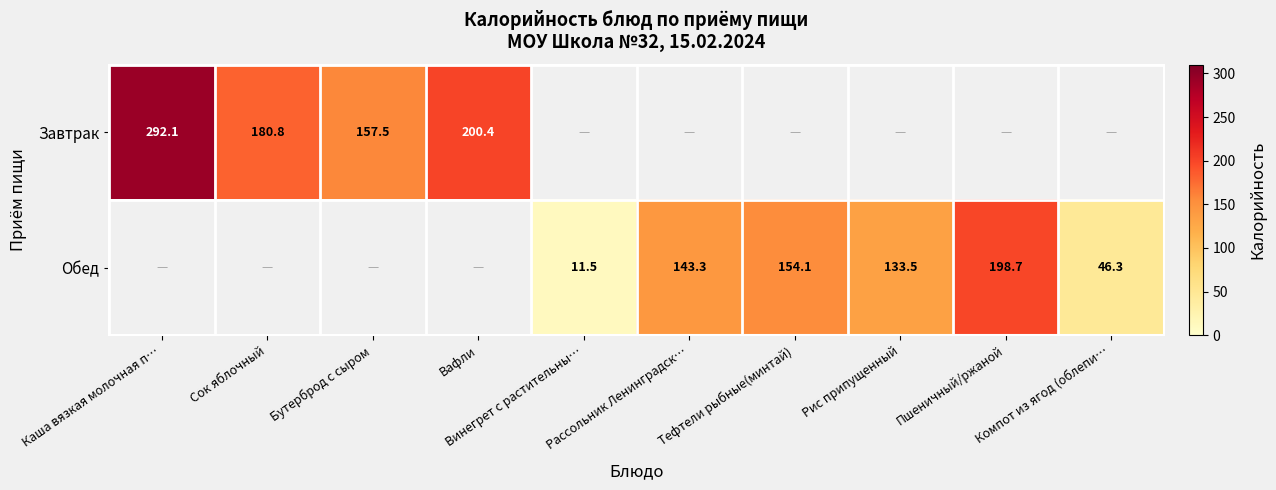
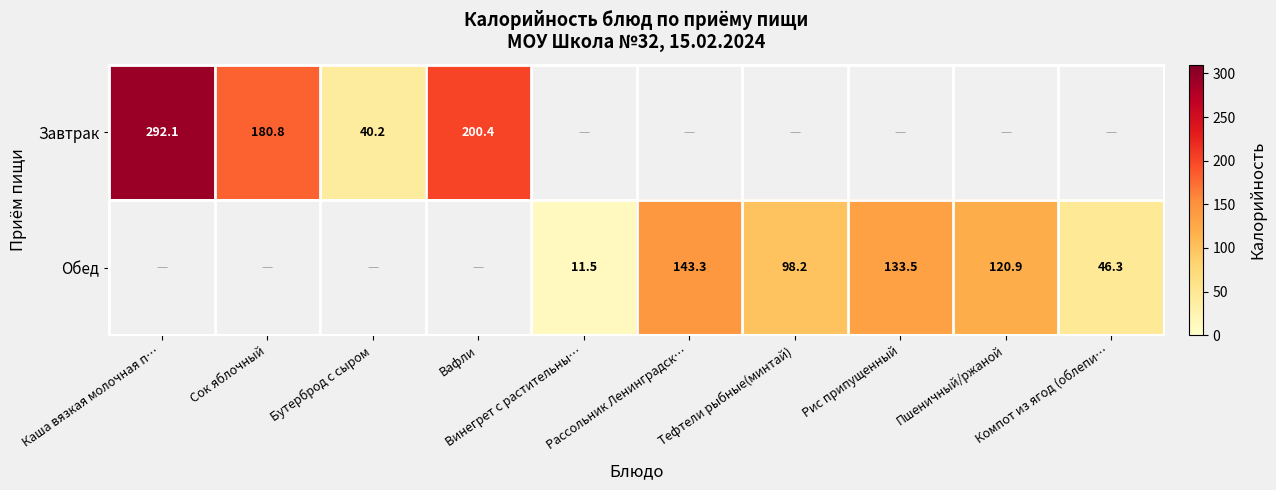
Завтрак, Бутерброд с сыром: 157.5 -> 40.2
Обед, Тефтели рыбные(минтай): 154.1 -> 98.2
Обед, Пшеничный/ржаной: 198.7 -> 120.9
